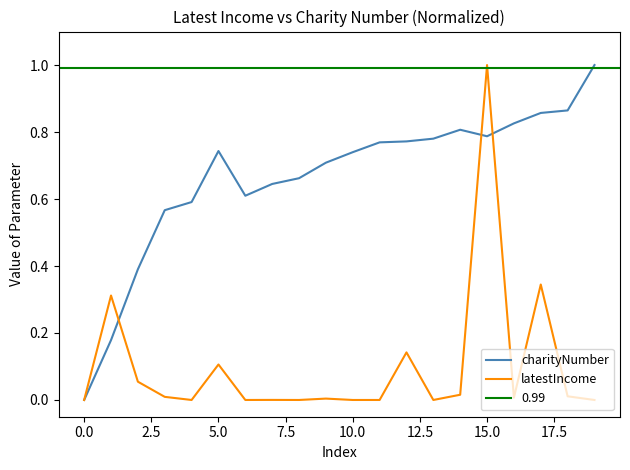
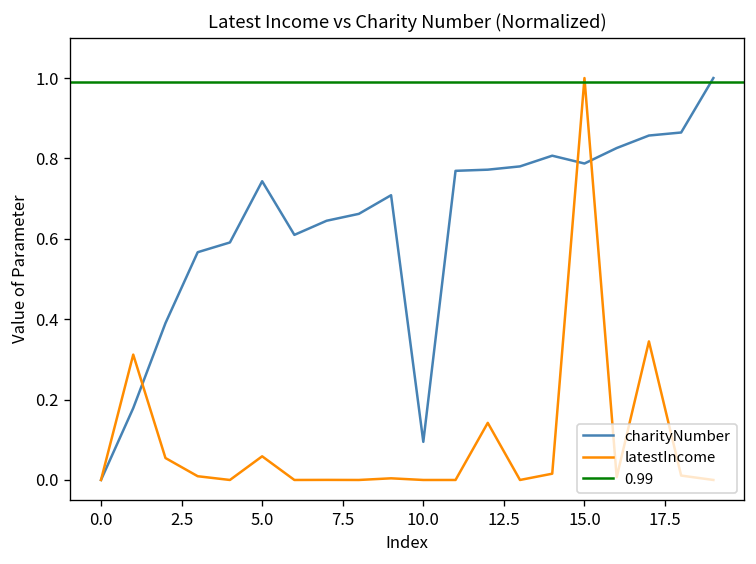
latestIncome, 5.0: 0.11 -> 0.06
charityNumber, 10.0: 0.74 -> 0.09
